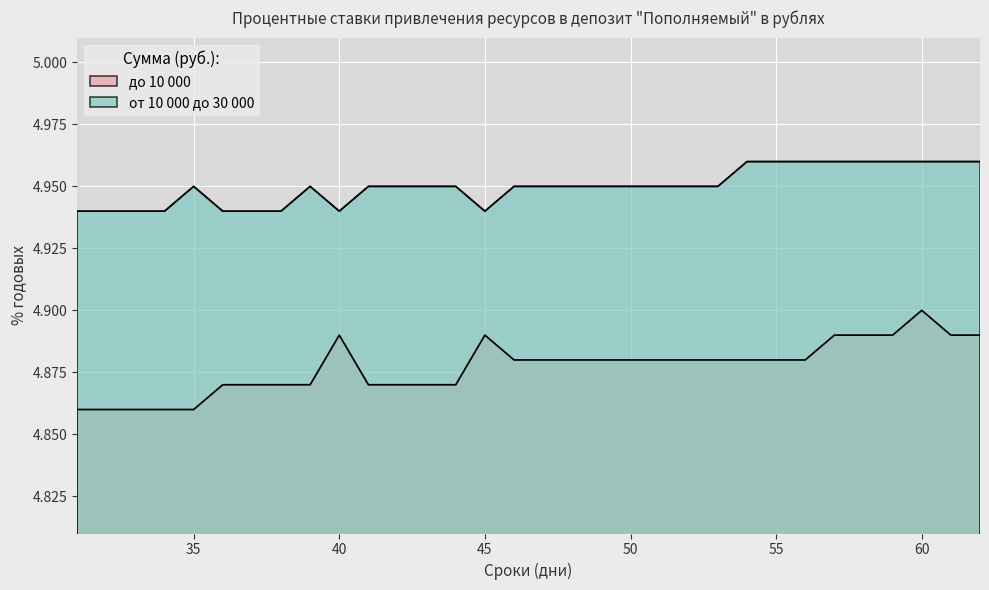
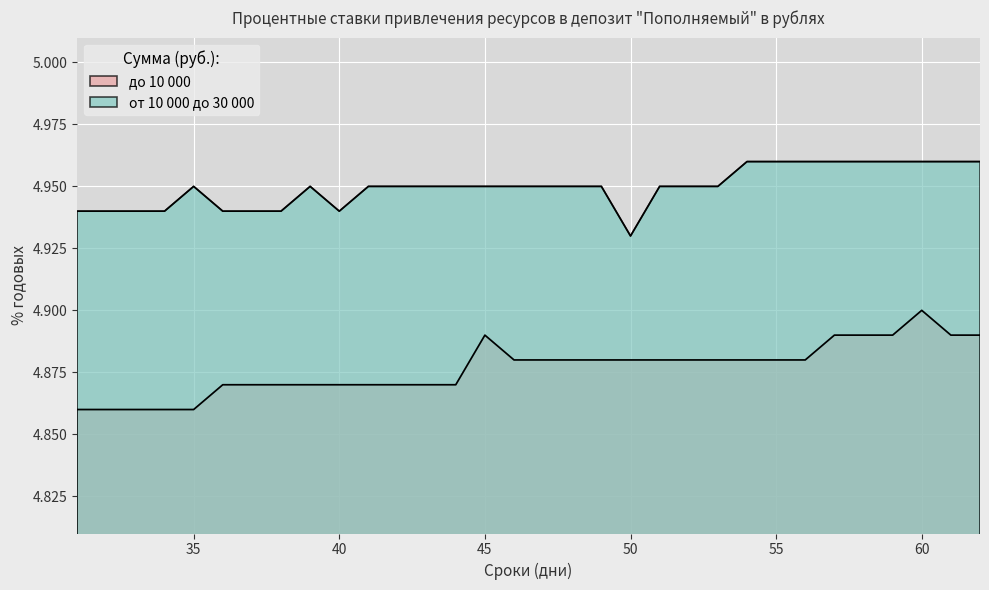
до 10 000, 40: 4.89 -> 4.87
от 10 000 до 30 000, 45: 4.94 -> 4.95
от 10 000 до 30 000, 50: 4.95 -> 4.93
